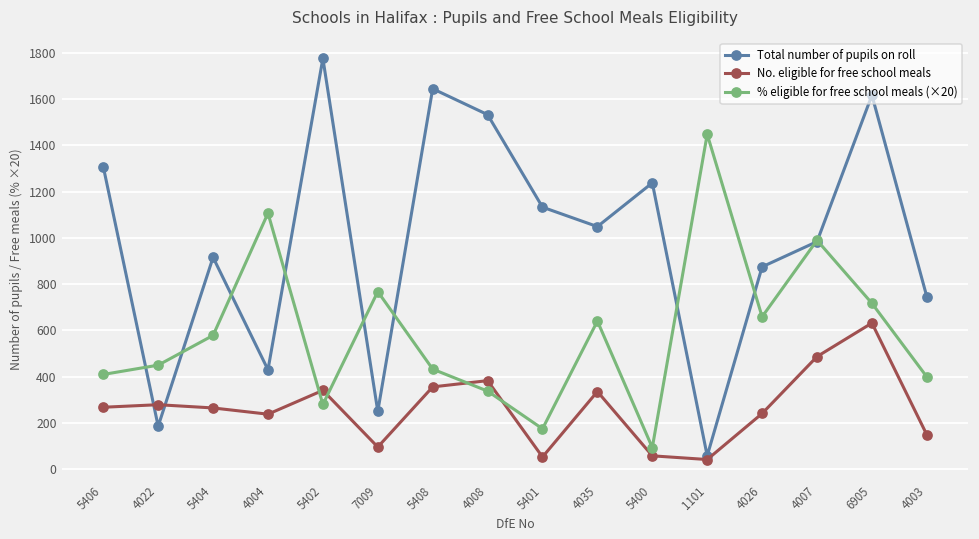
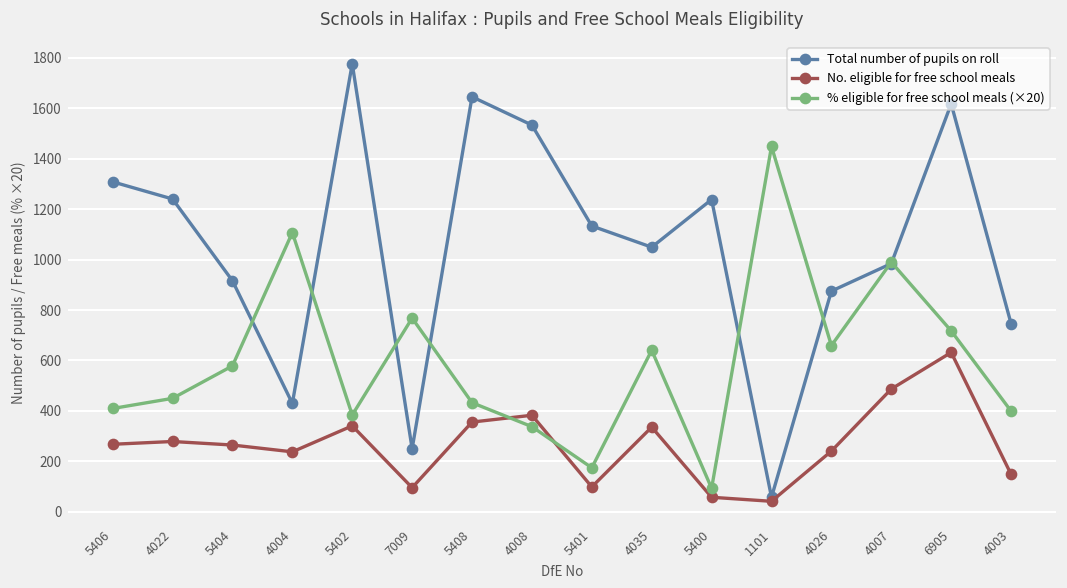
Total number of pupils on roll, 4022: 190 -> 1240
% eligible for free school meals (×20), 5402: 280 -> 380
No. eligible for free school meals, 5401: 50 -> 100
